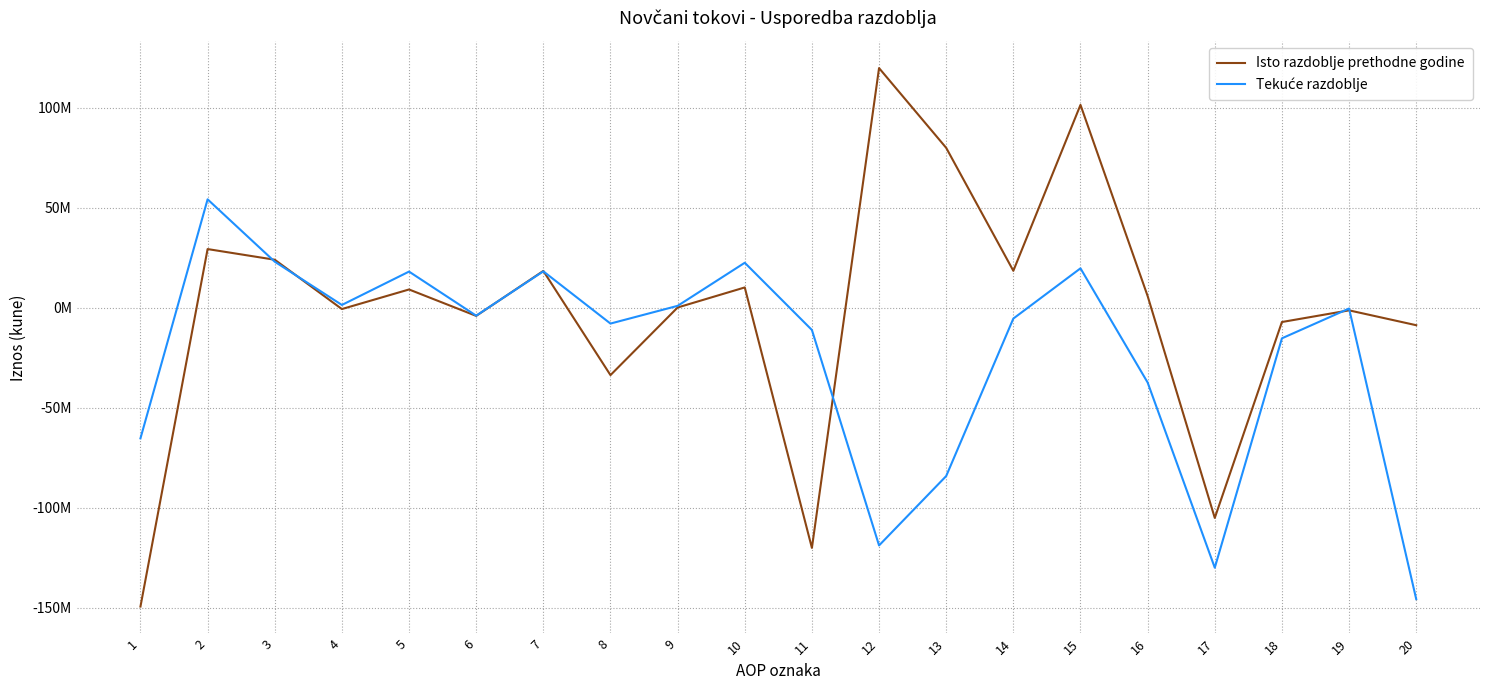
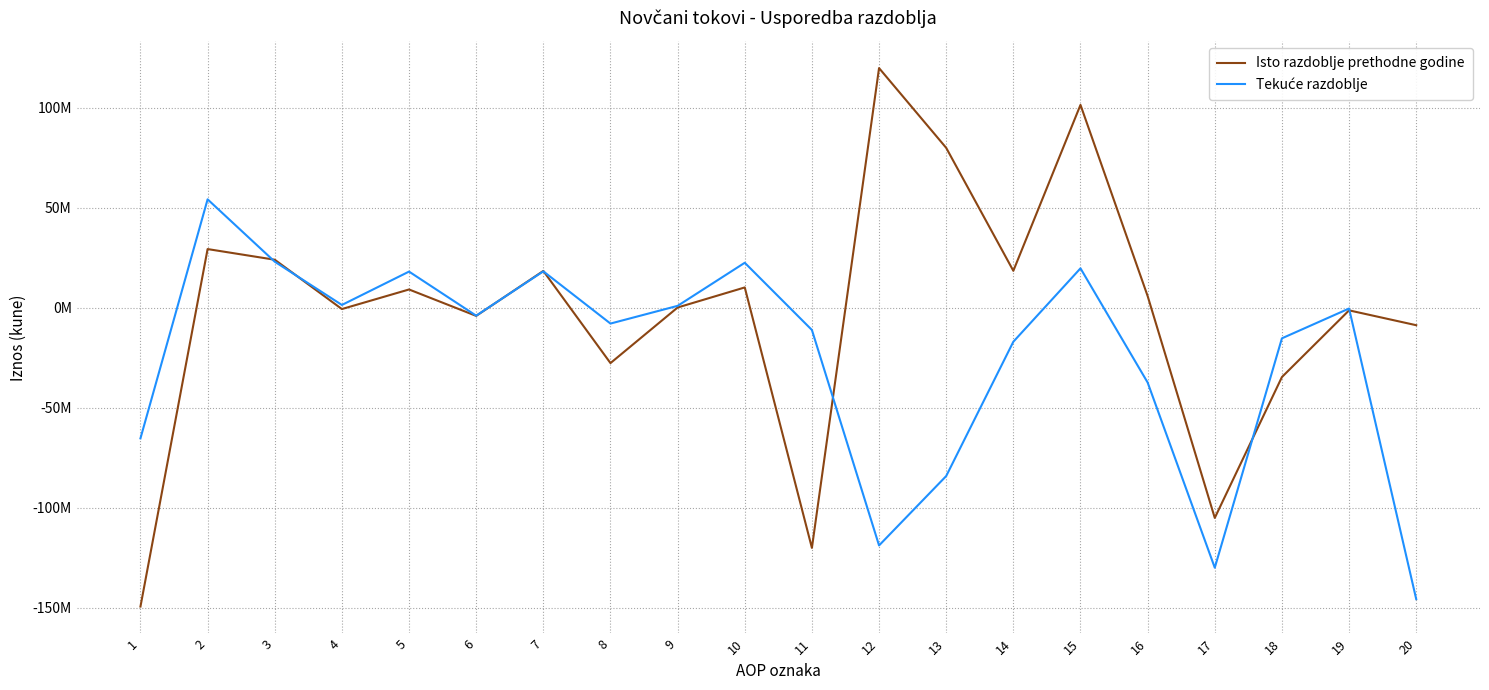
Isto razdoblje prethodne godine, 8: -34000000 -> -28000000
Tekuće razdoblje, 14: -5000000 -> -17000000
Isto razdoblje prethodne godine, 18: -7000000 -> -35000000
